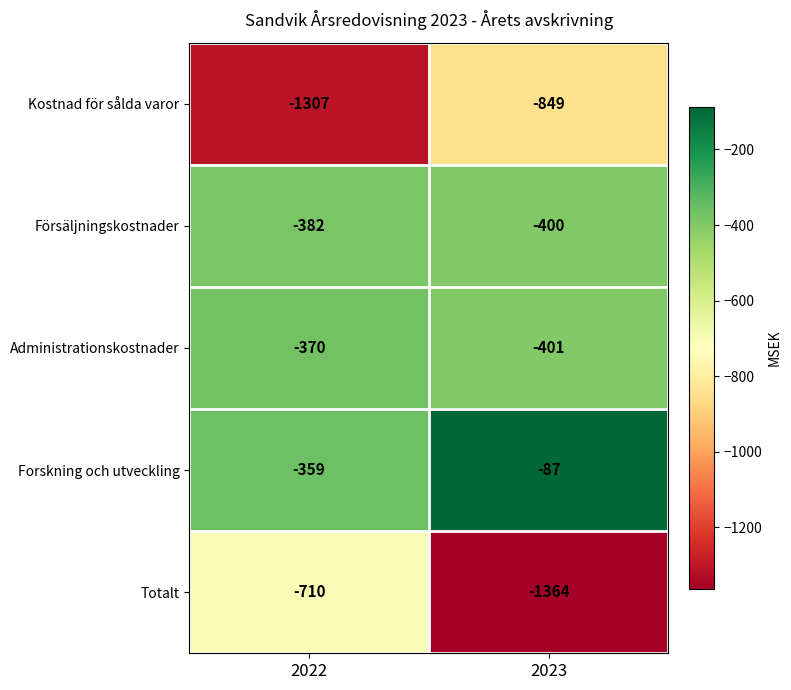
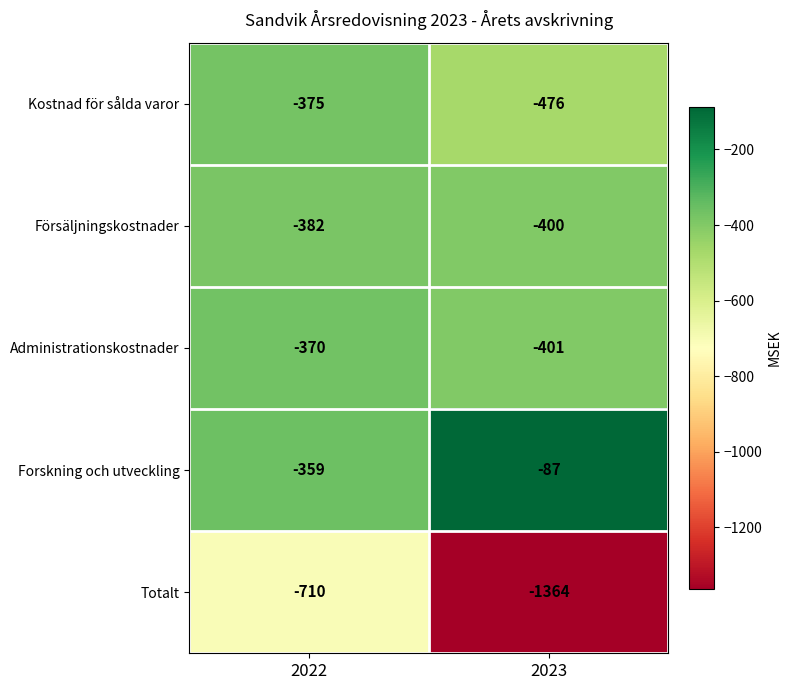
Kostnad för sålda varor, 2022: -1307 -> -375
Kostnad för sålda varor, 2023: -849 -> -476
